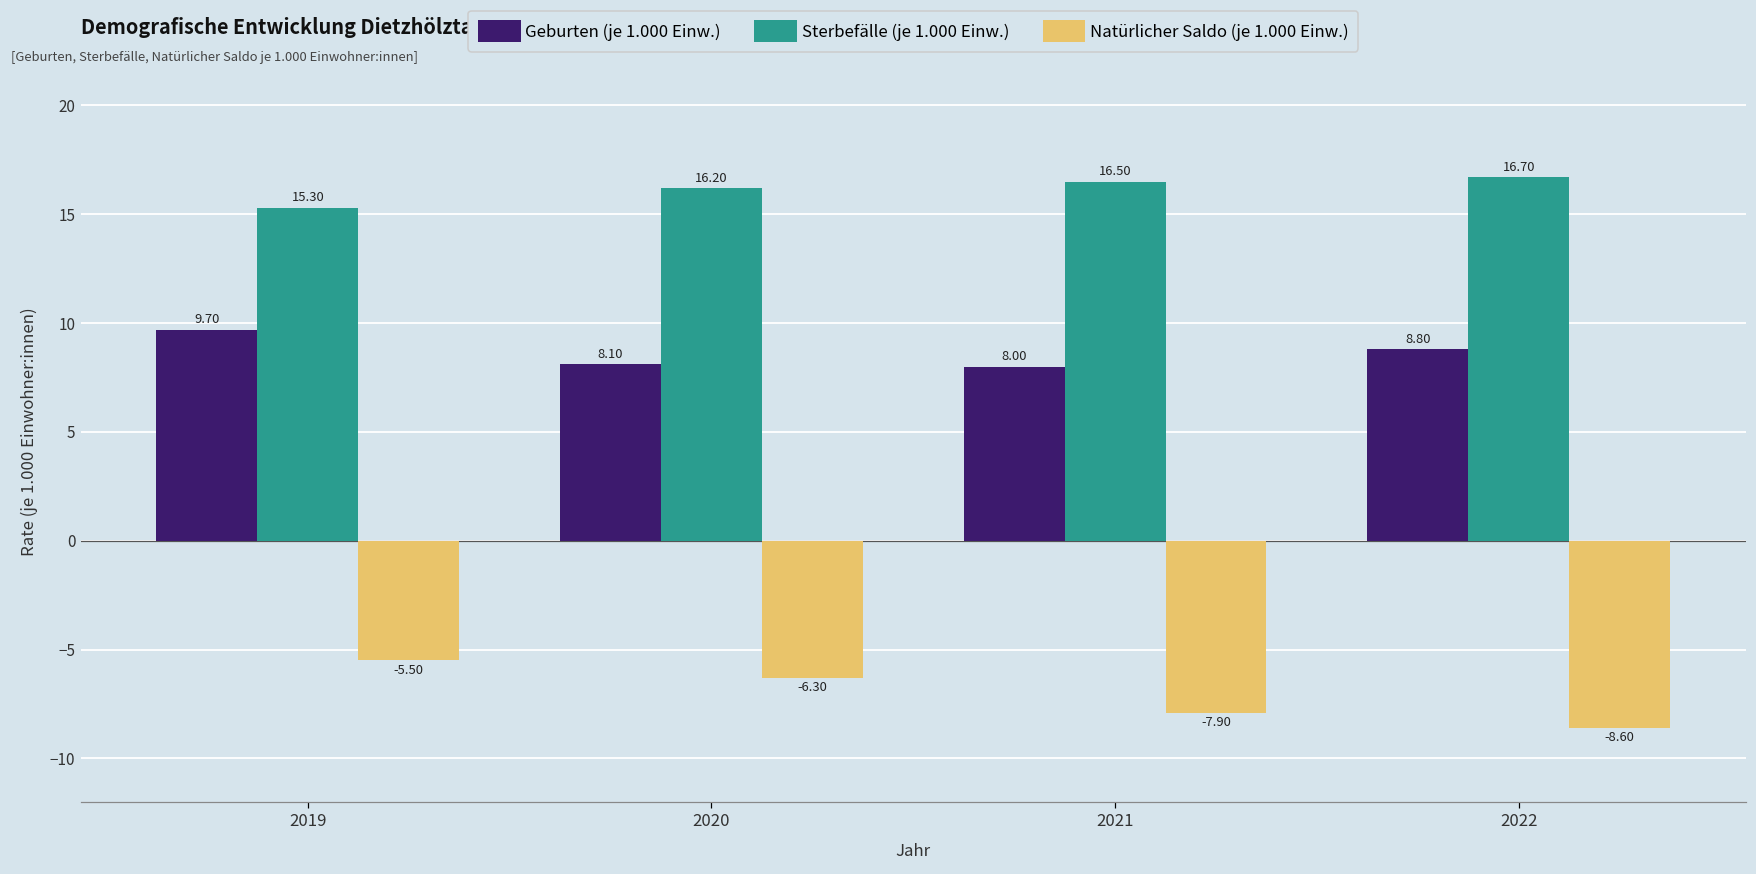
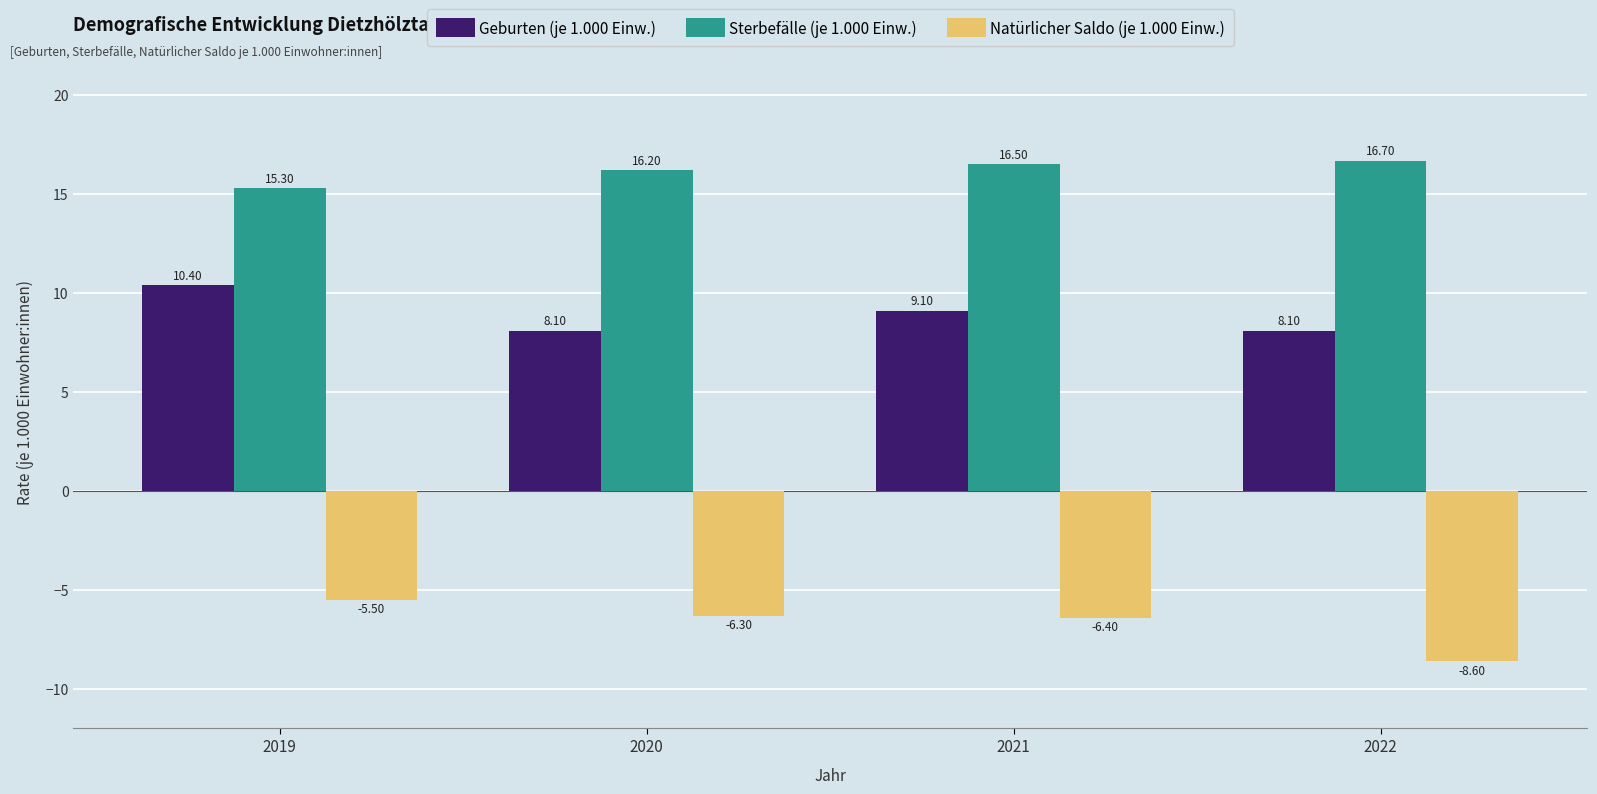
Geburten (je 1.000 Einw.), 2019: 9.70 -> 10.40
Geburten (je 1.000 Einw.), 2021: 8.00 -> 9.10
Natürlicher Saldo (je 1.000 Einw.), 2021: -7.90 -> -6.40
Geburten (je 1.000 Einw.), 2022: 8.80 -> 8.10
